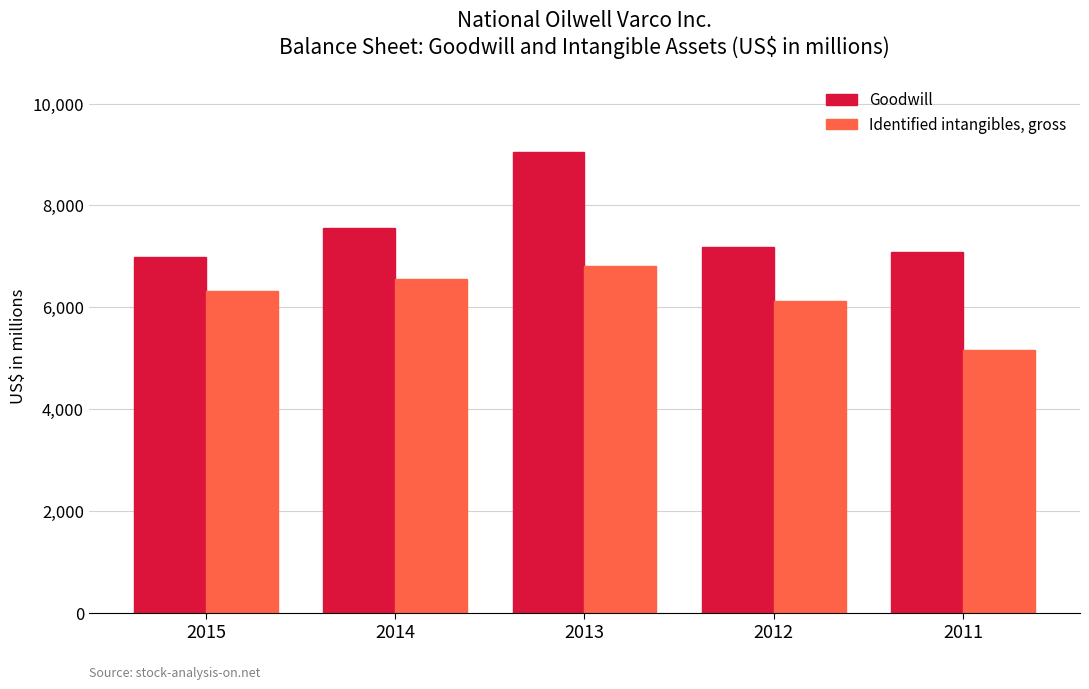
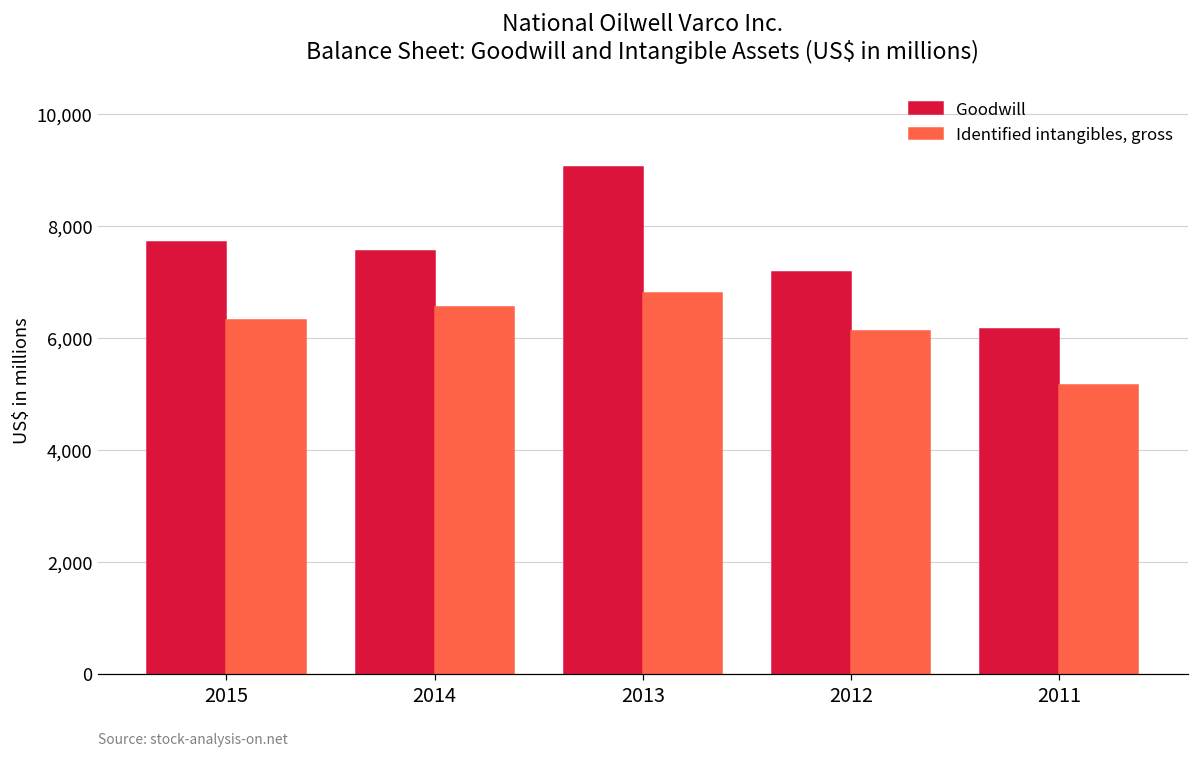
Goodwill, 2015: 7,000 -> 7,700
Goodwill, 2011: 7,100 -> 6,200
